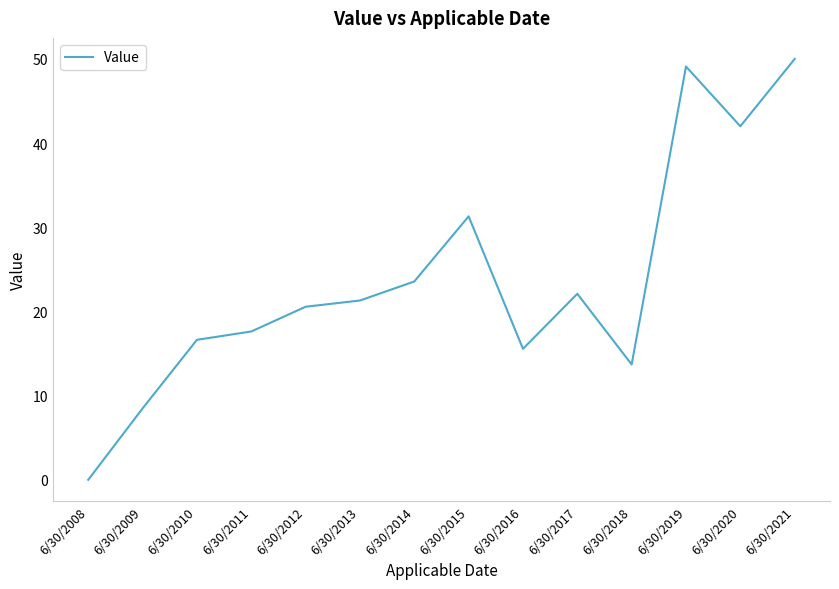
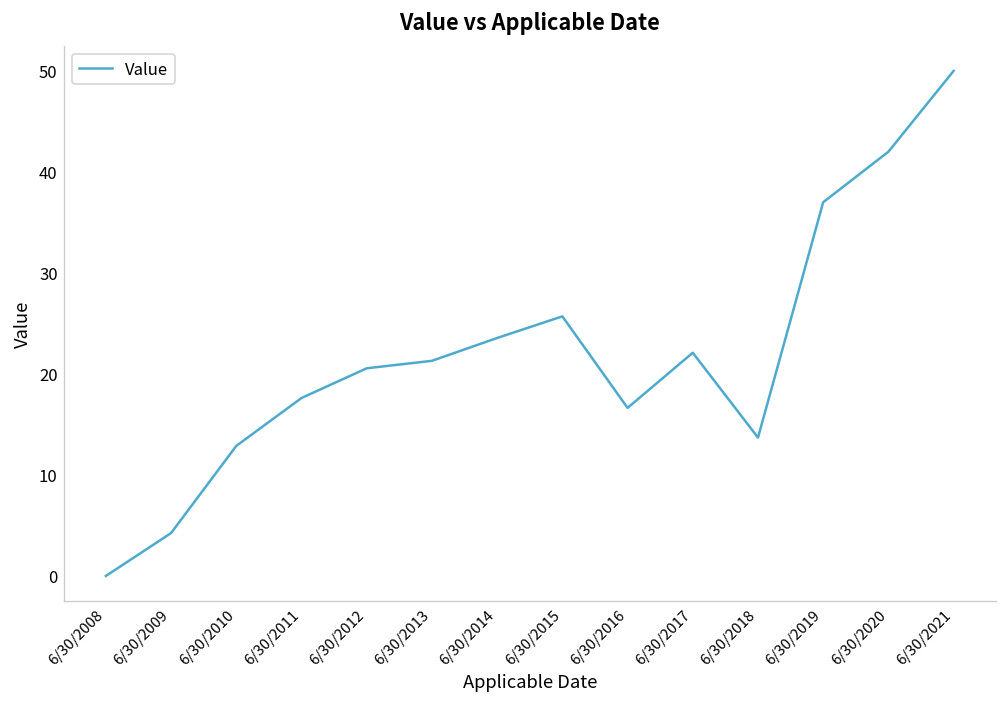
6/30/2009: 8 -> 4
6/30/2010: 17 -> 13
6/30/2015: 31 -> 26
6/30/2016: 16 -> 17
6/30/2019: 49 -> 37
